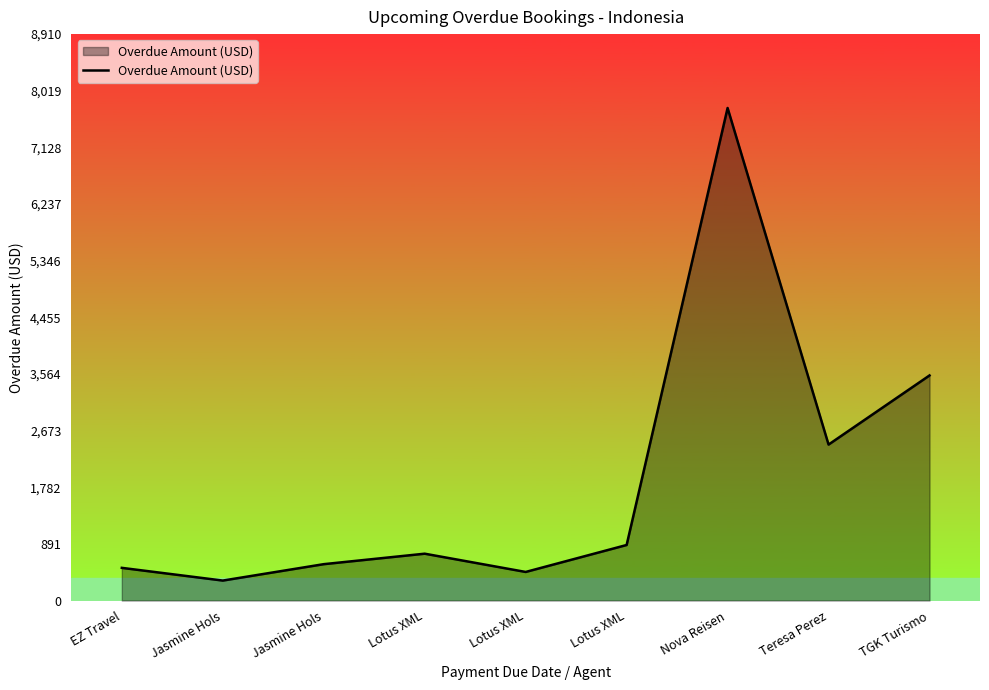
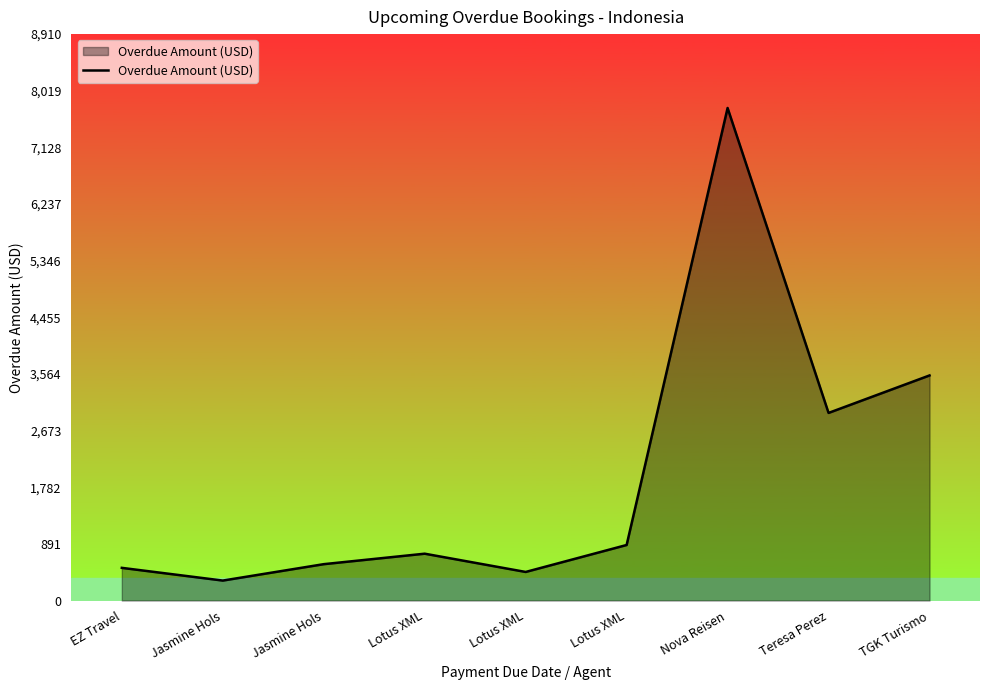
Teresa Perez: 2,500 -> 3,000
